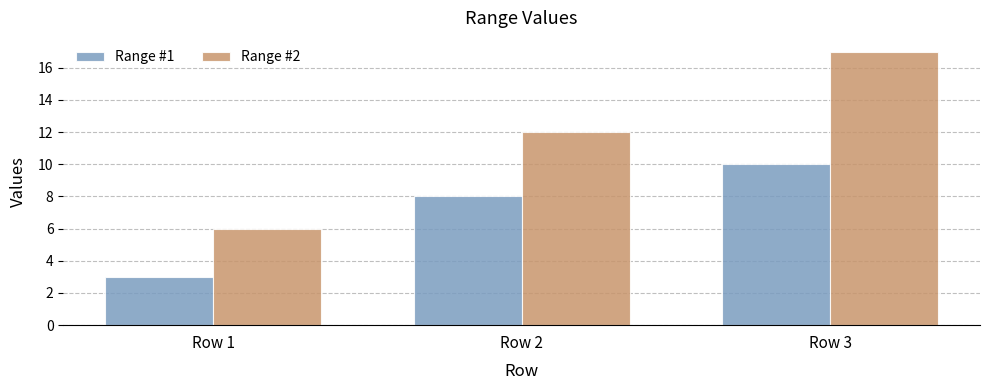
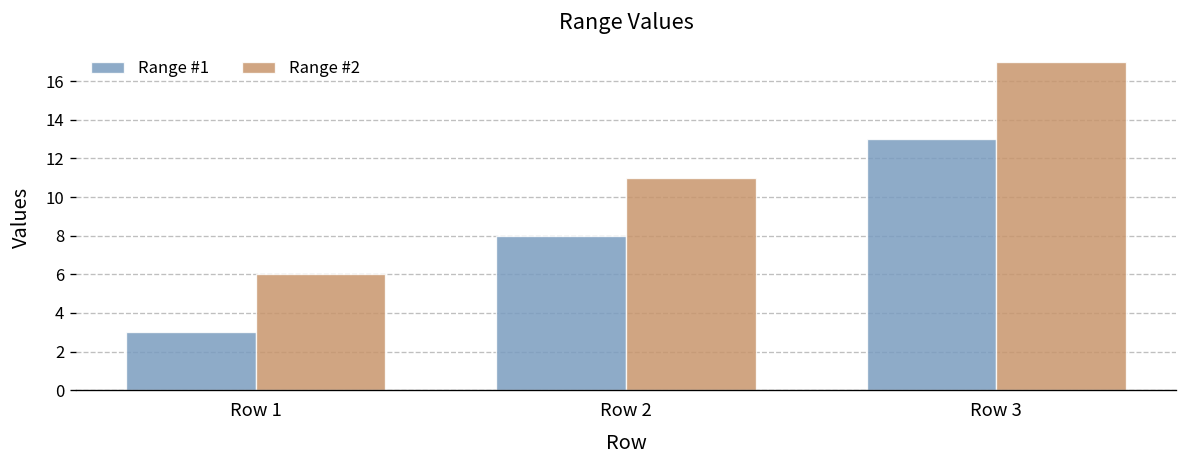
Range #2, Row 2: 12 -> 11
Range #1, Row 3: 10 -> 13
